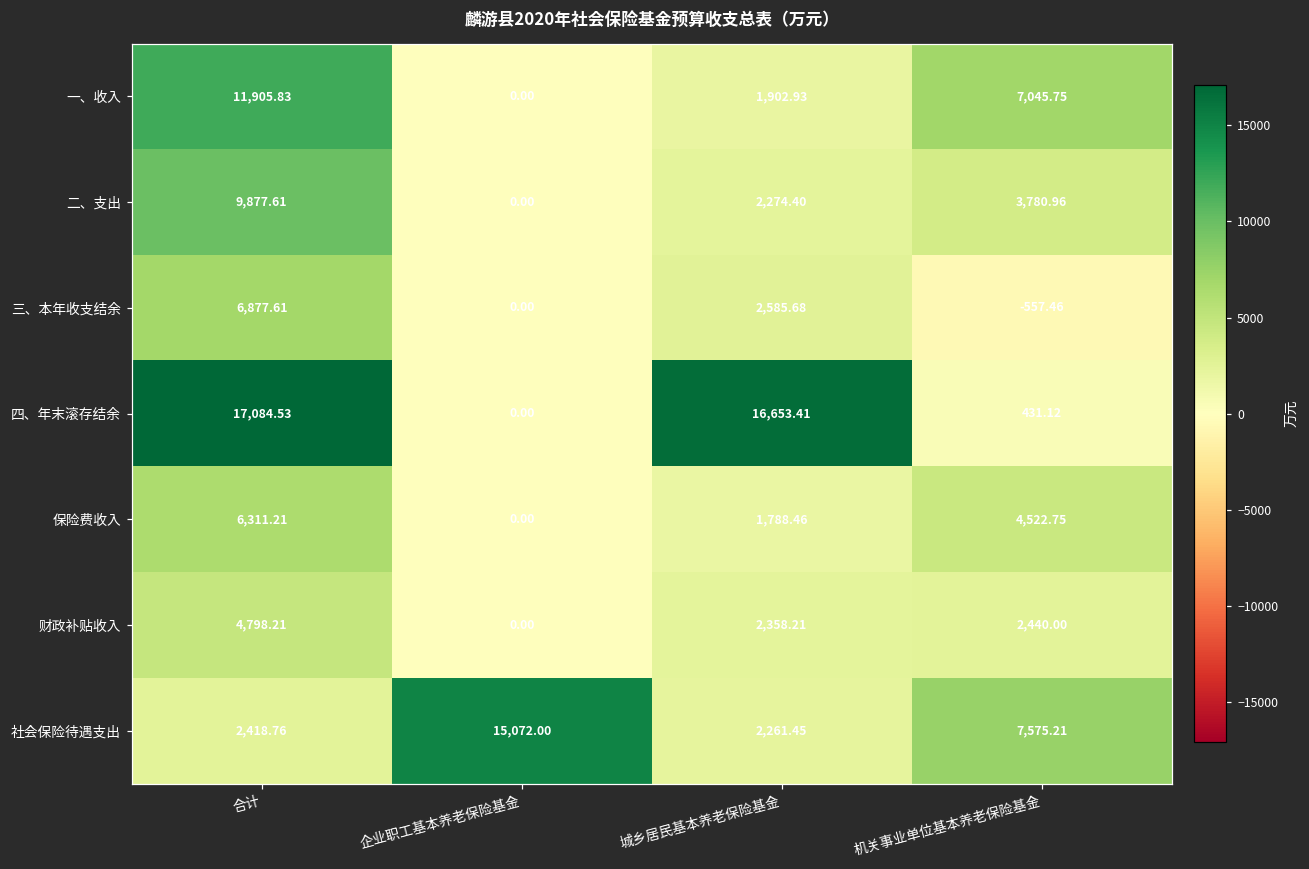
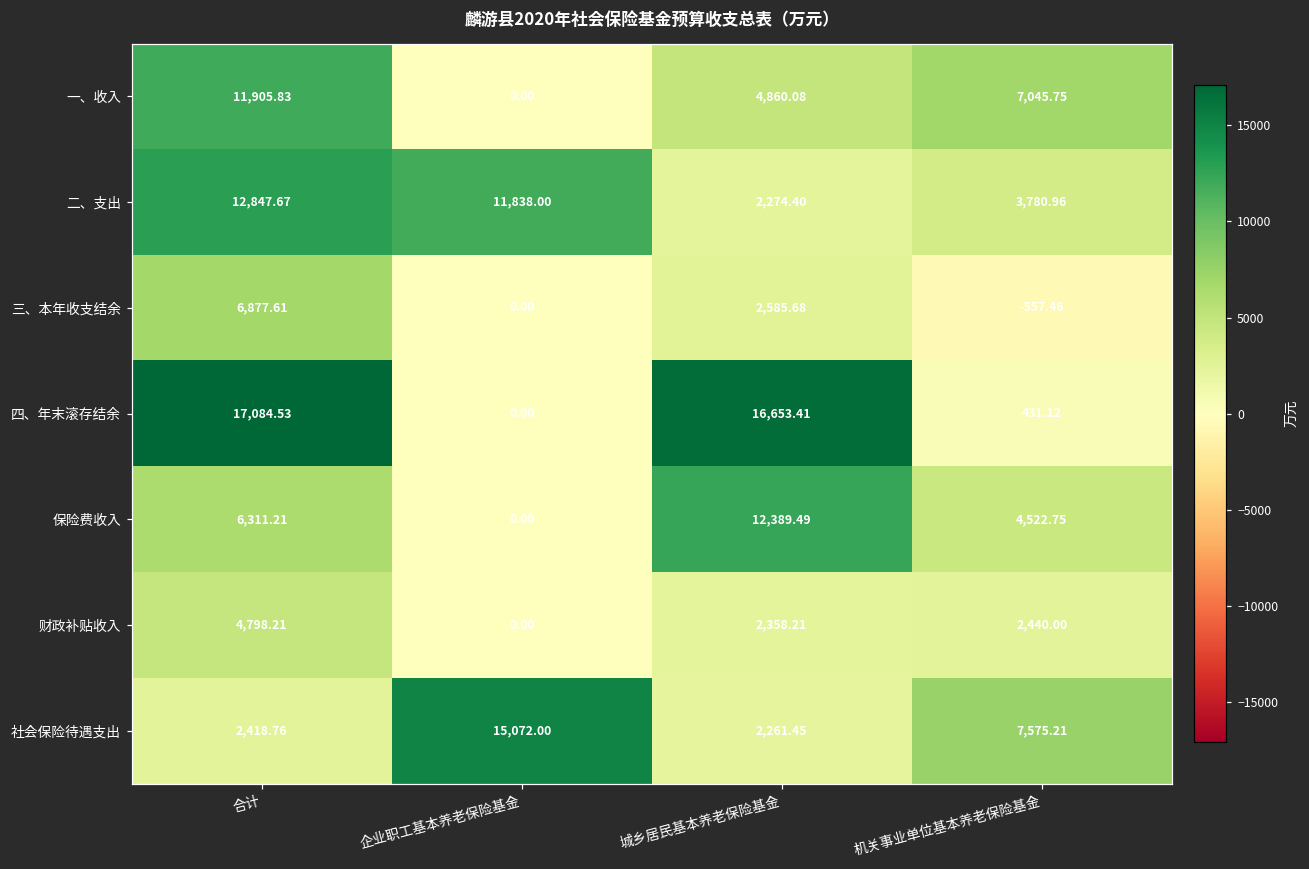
一、收入, 城乡居民基本养老保险基金: 1,902.93 -> 4,860.08
二、支出, 合计: 9,877.61 -> 12,847.67
二、支出, 企业职工基本养老保险基金: 0.00 -> 11,838.00
保险费收入, 城乡居民基本养老保险基金: 1,788.46 -> 12,389.49
